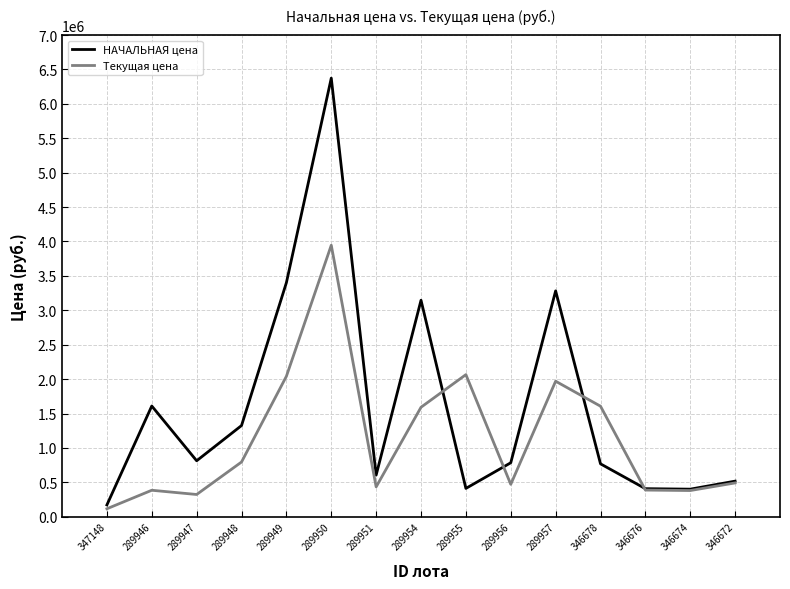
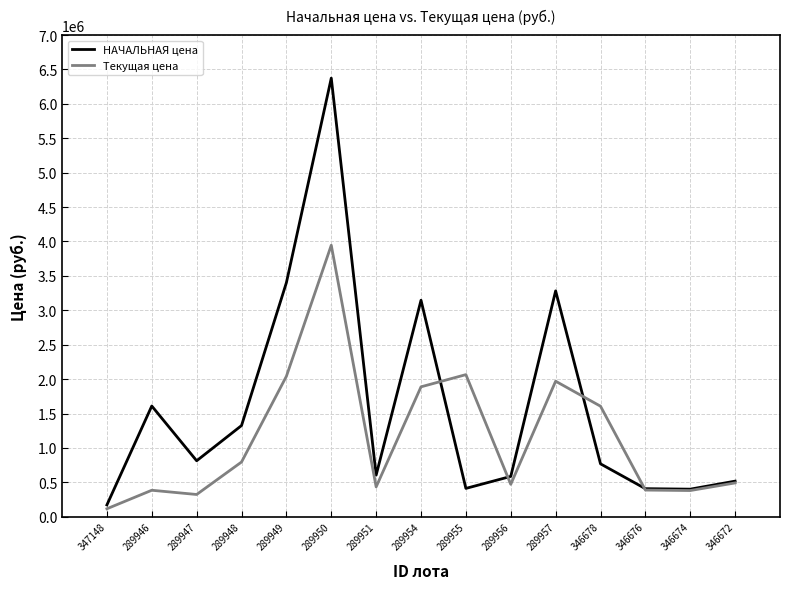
Текущая цена, 289954: 1600000 -> 1900000
НАЧАЛЬНАЯ цена, 289956: 800000 -> 600000
